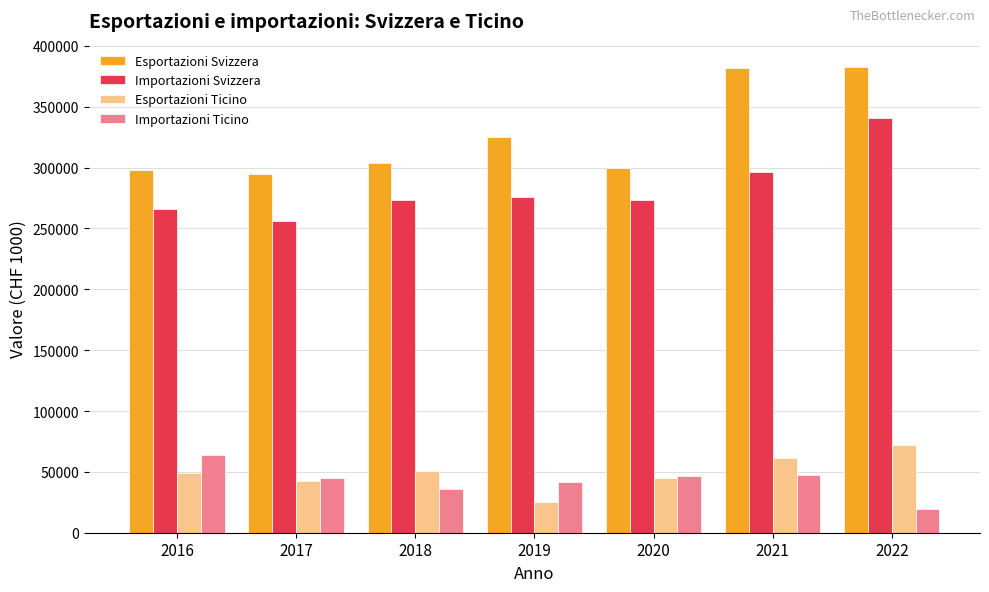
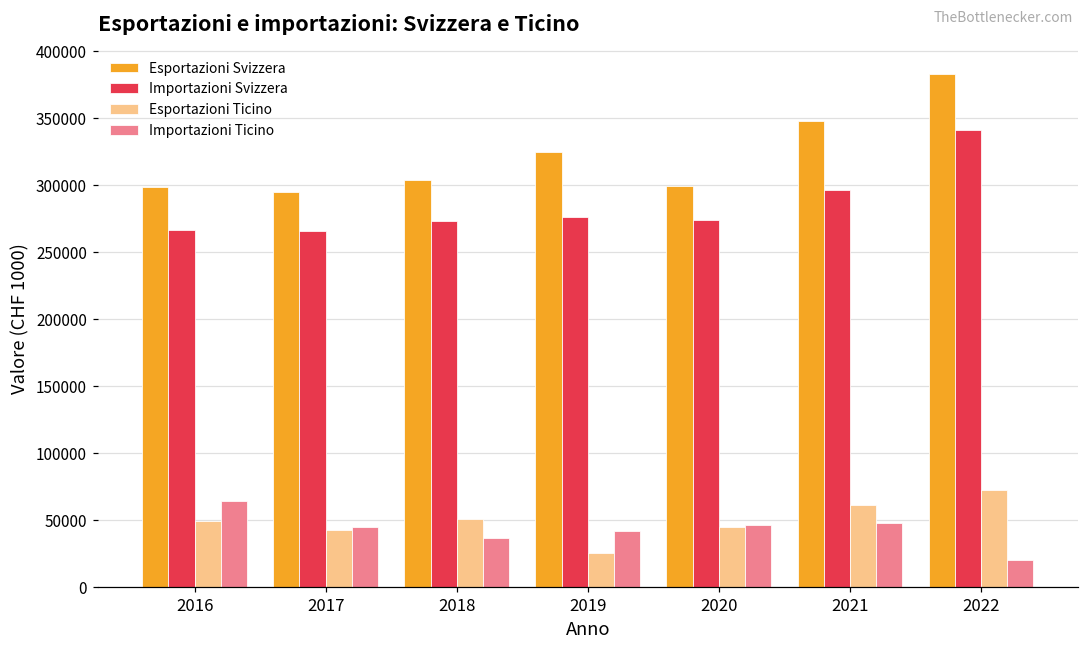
Importazioni Svizzera, 2017: 256000 -> 266000
Esportazioni Svizzera, 2021: 382000 -> 348000
